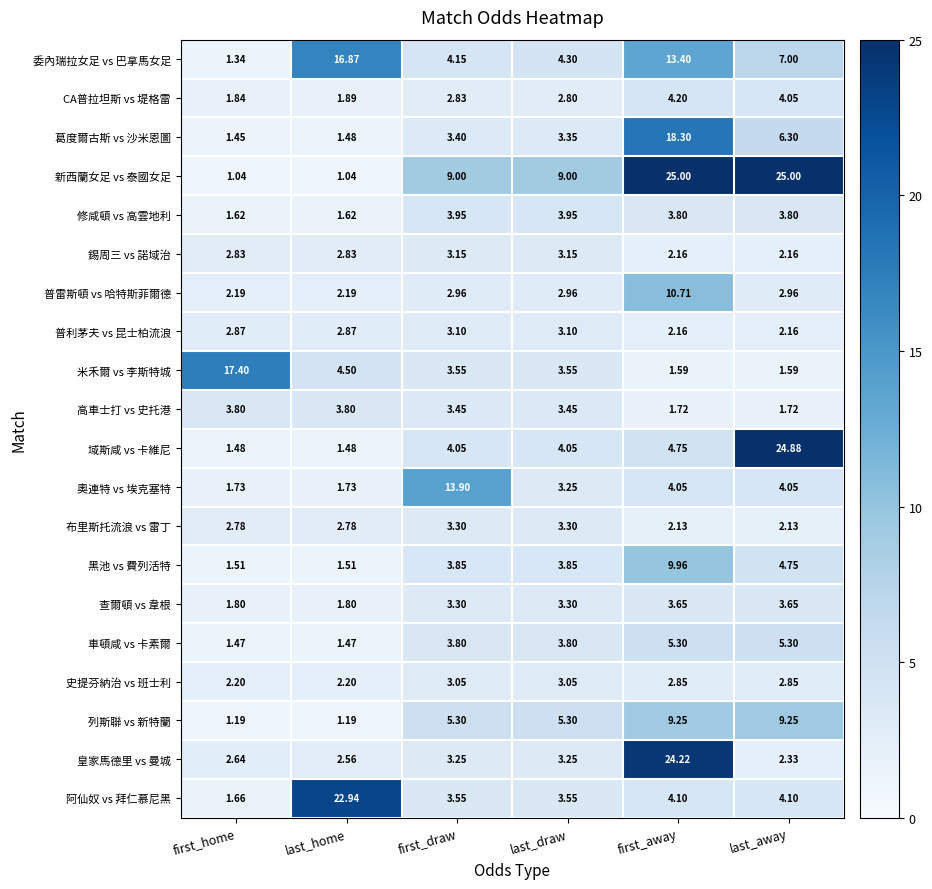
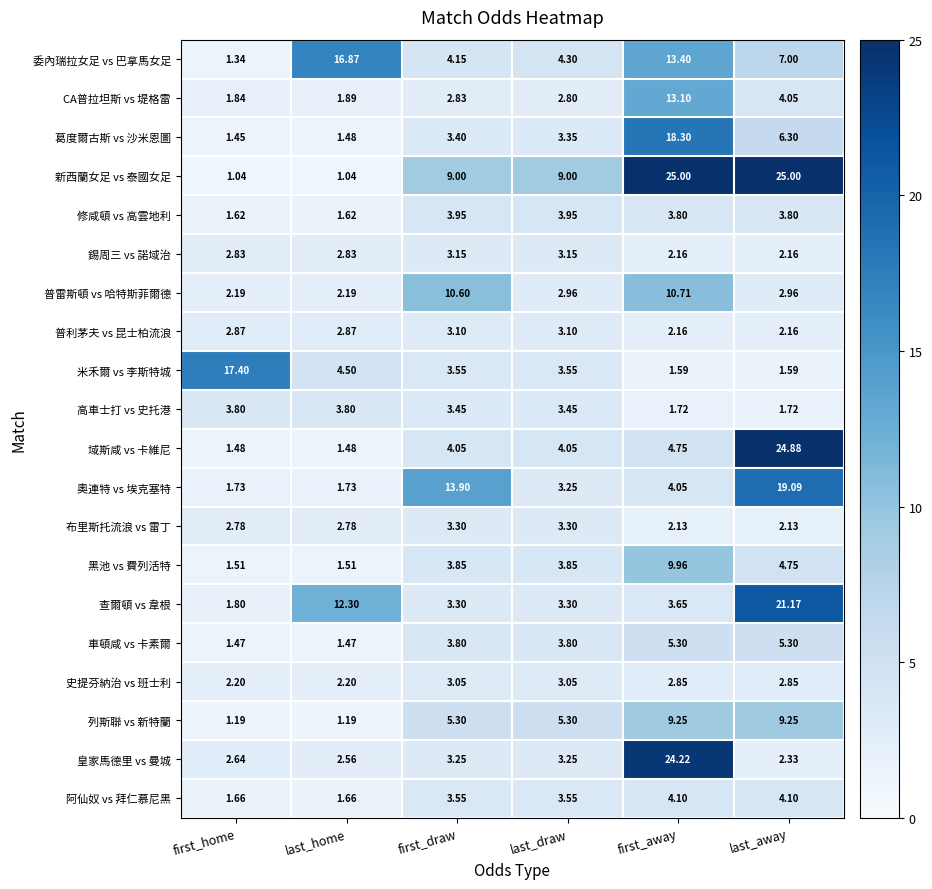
CA普拉坦斯 vs 堤格雷, first_away: 4.20 -> 13.10
普雷斯頓 vs 哈特斯菲爾德, first_draw: 2.96 -> 10.60
奧連特 vs 埃克塞特, last_away: 4.05 -> 19.09
查爾頓 vs 韋根, last_home: 1.80 -> 12.30
查爾頓 vs 韋根, last_away: 3.65 -> 21.17
阿仙奴 vs 拜仁慕尼黑, last_home: 22.94 -> 1.66
